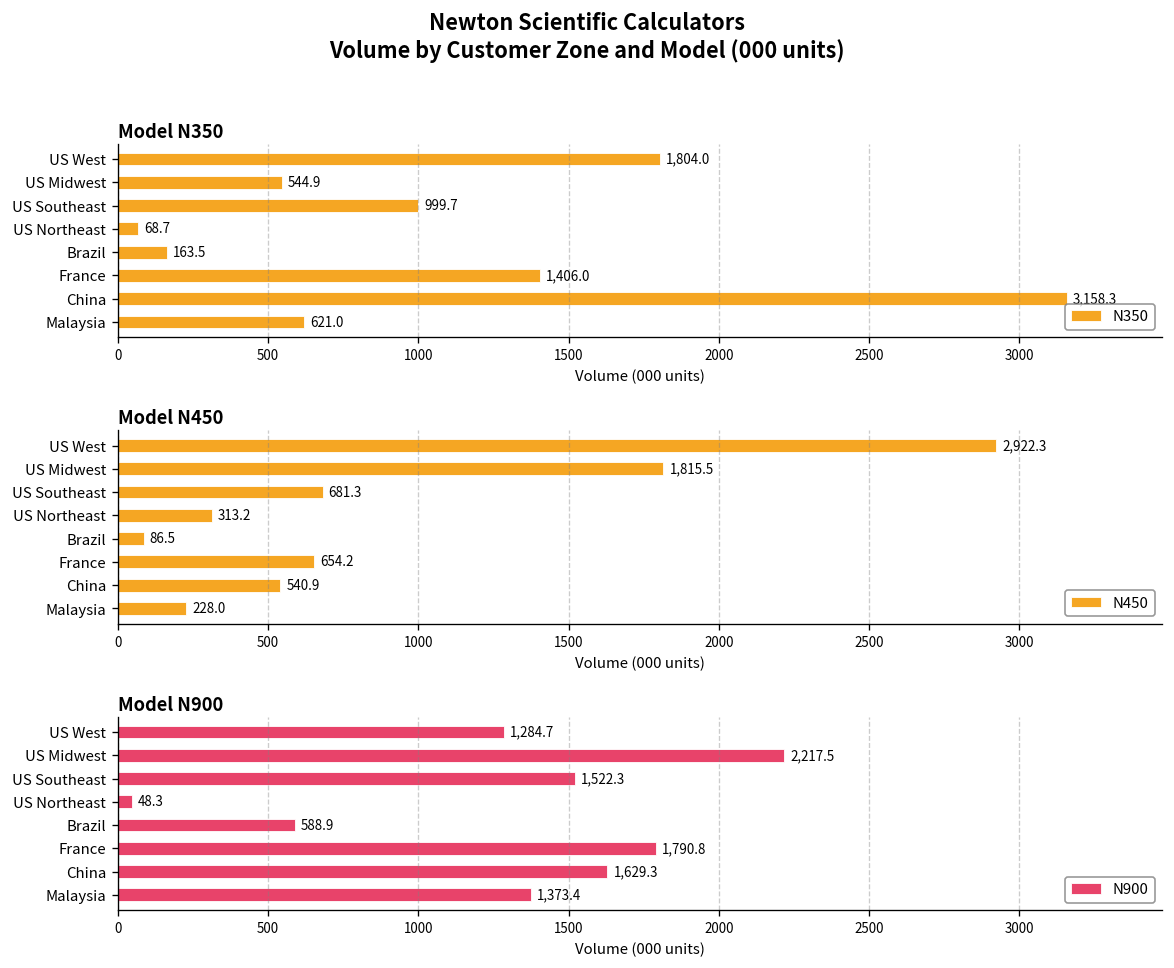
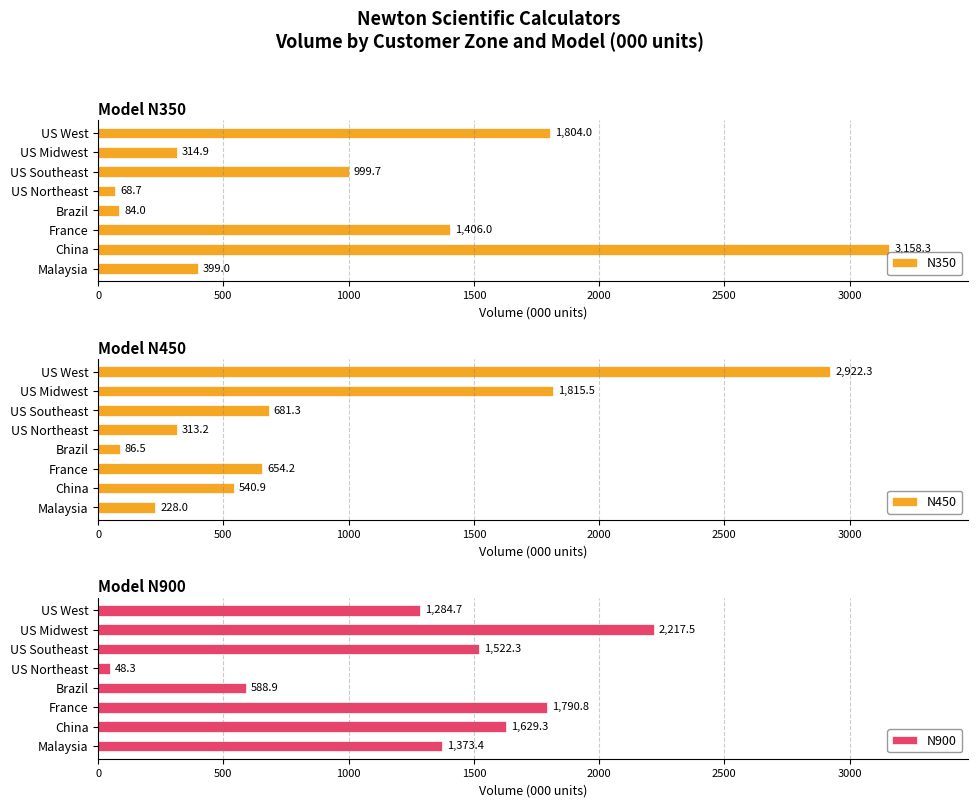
Model N350, US Midwest: 544.9 -> 314.9
Model N350, Brazil: 163.5 -> 84.0
Model N350, Malaysia: 621.0 -> 399.0
